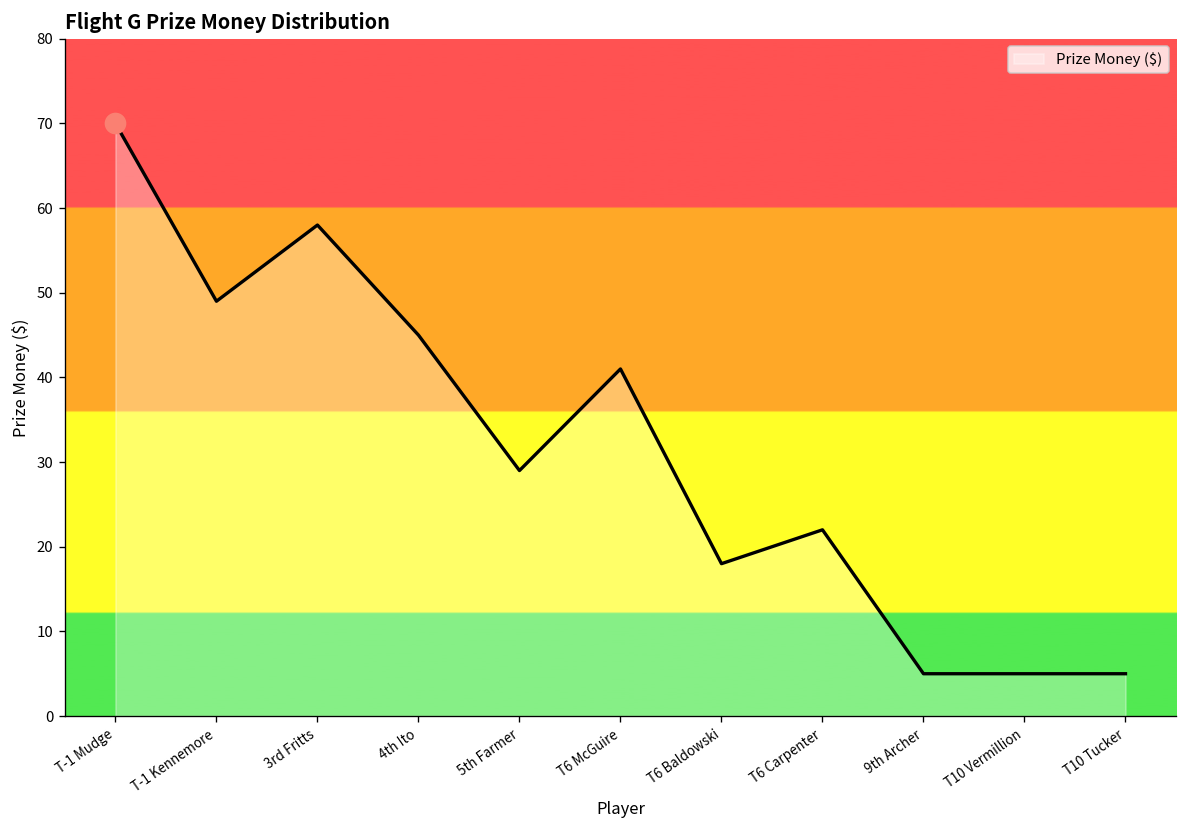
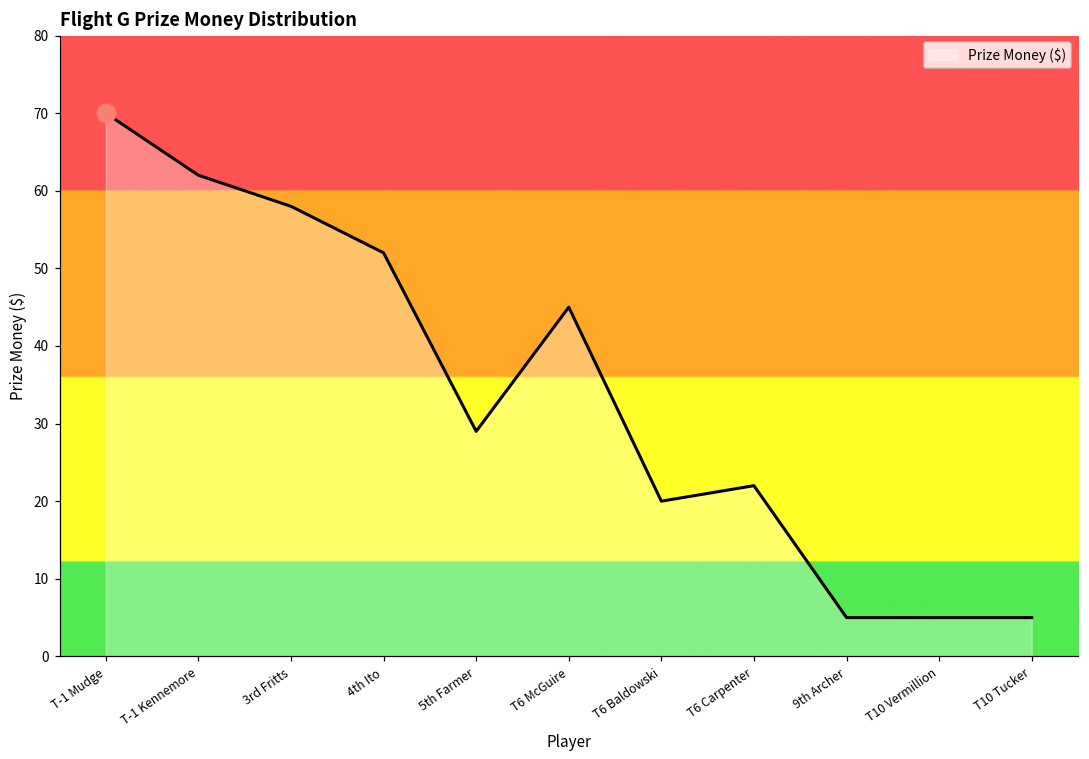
Prize Money ($), T-1 Kennemore: 49 -> 62
Prize Money ($), 4th Ito: 45 -> 52
Prize Money ($), T6 McGuire: 41 -> 45
Prize Money ($), T6 Baldowski: 18 -> 20
